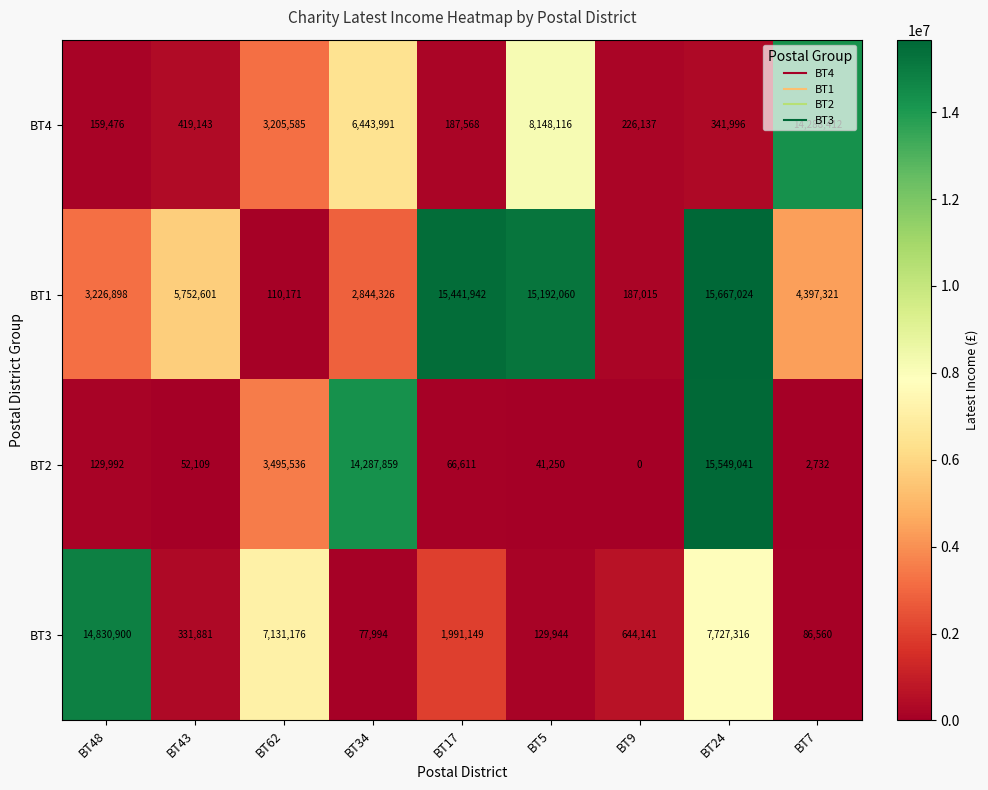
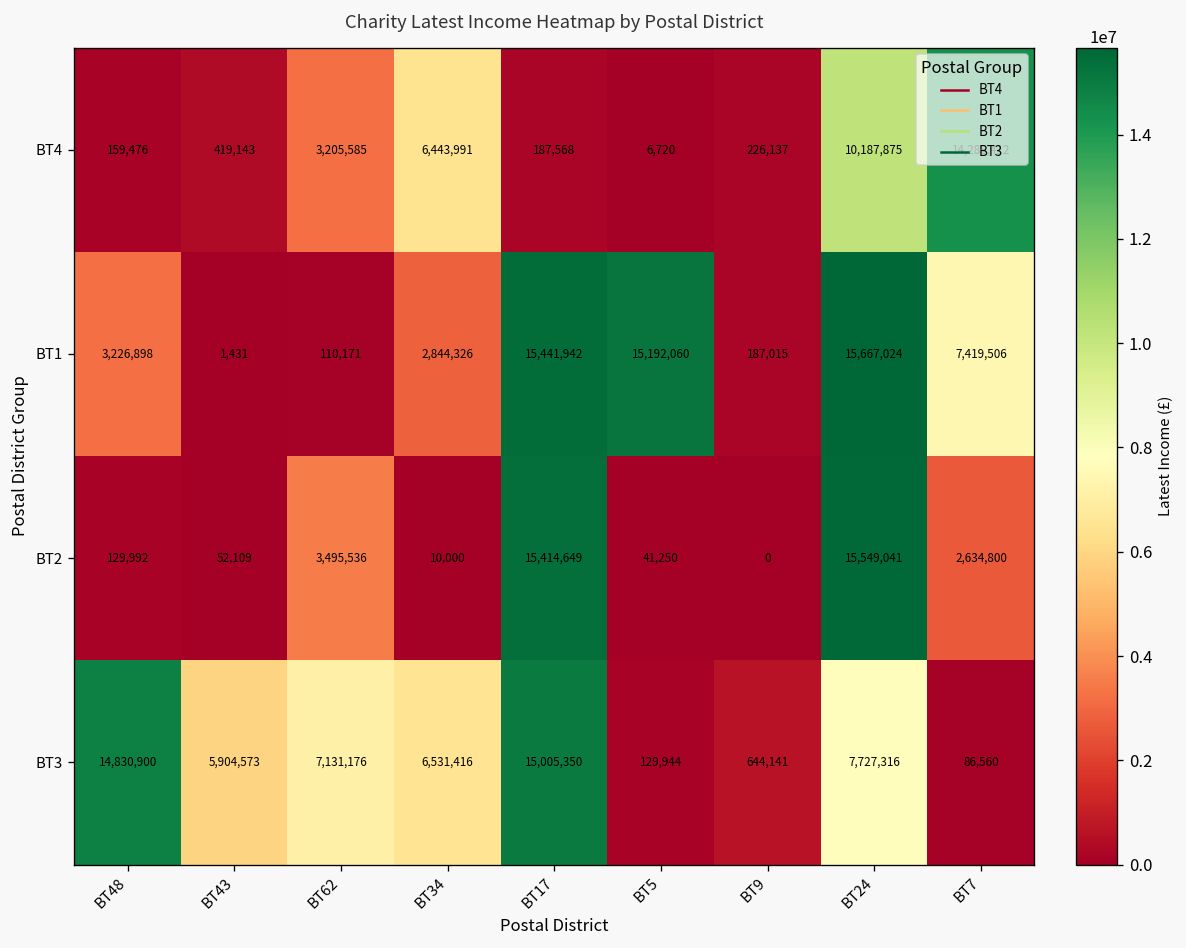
BT4, BT5: 8,148,116 -> 6,720
BT4, BT24: 341,996 -> 10,187,875
BT1, BT43: 5,752,601 -> 1,431
BT1, BT7: 4,397,321 -> 7,419,506
BT2, BT34: 14,287,859 -> 10,000
BT2, BT17: 66,611 -> 15,414,649
BT2, BT7: 2,732 -> 2,634,800
BT3, BT43: 331,881 -> 5,904,573
BT3, BT34: 77,994 -> 6,531,416
BT3, BT17: 1,991,149 -> 15,005,350
